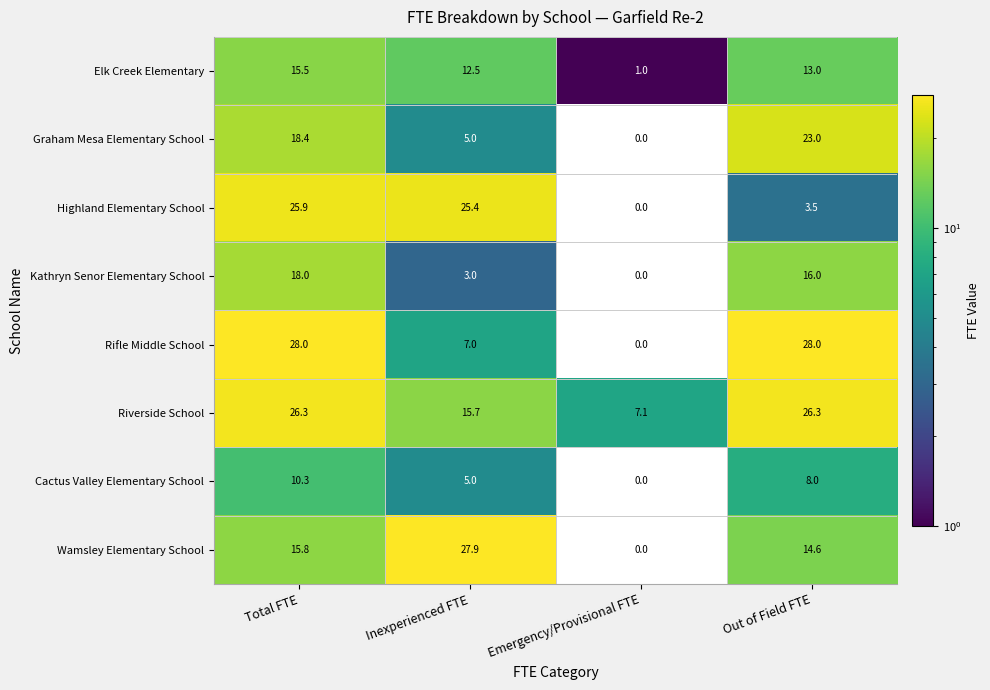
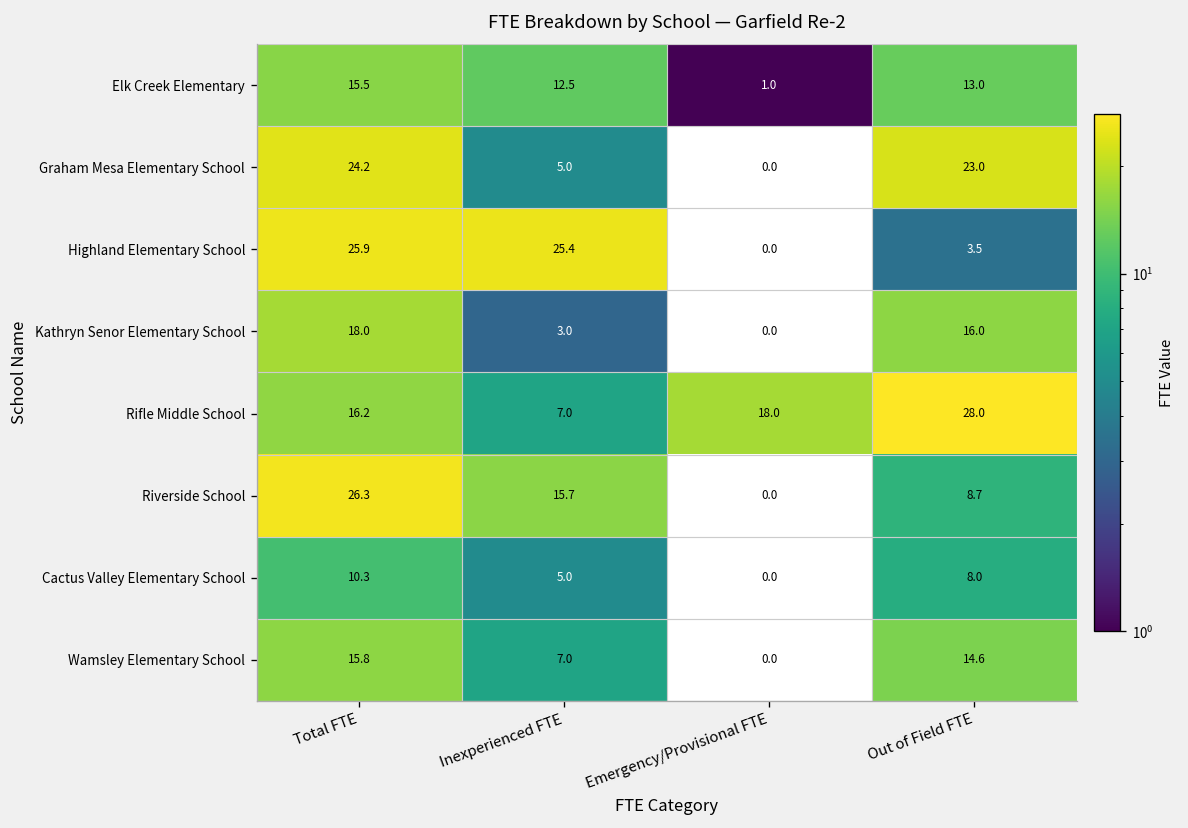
Graham Mesa Elementary School, Total FTE: 18.4 -> 24.2
Rifle Middle School, Total FTE: 28.0 -> 16.2
Rifle Middle School, Emergency/Provisional FTE: 0.0 -> 18.0
Riverside School, Emergency/Provisional FTE: 7.1 -> 0.0
Riverside School, Out of Field FTE: 26.3 -> 8.7
Wamsley Elementary School, Inexperienced FTE: 27.9 -> 7.0
